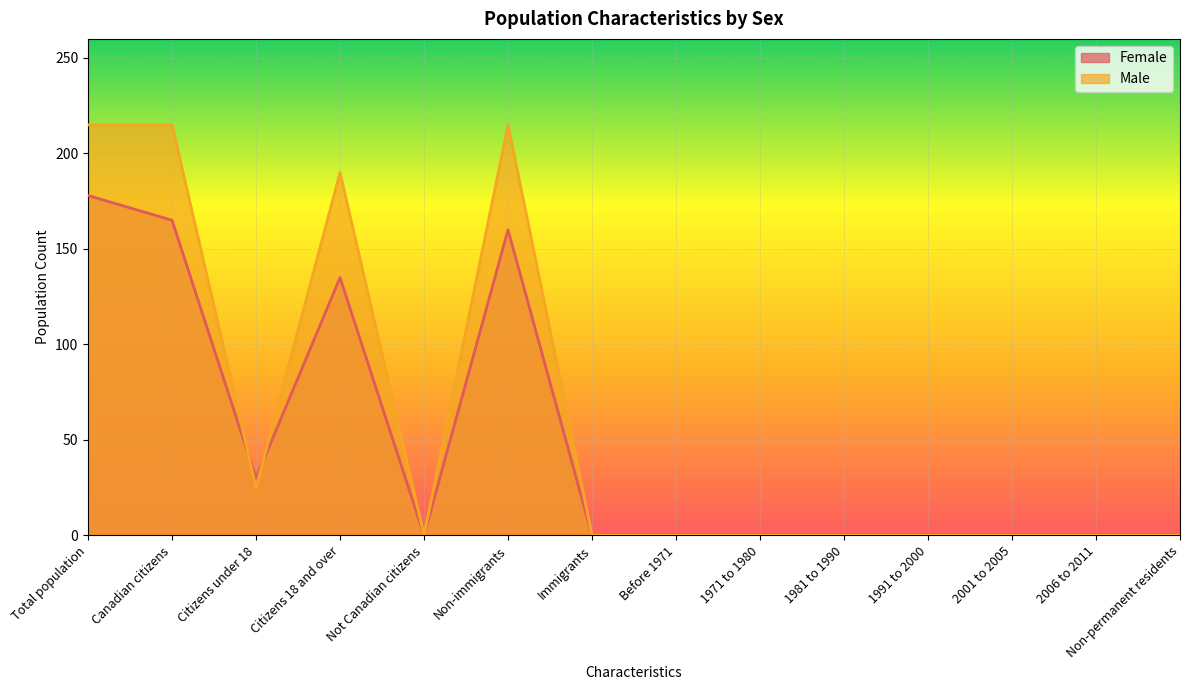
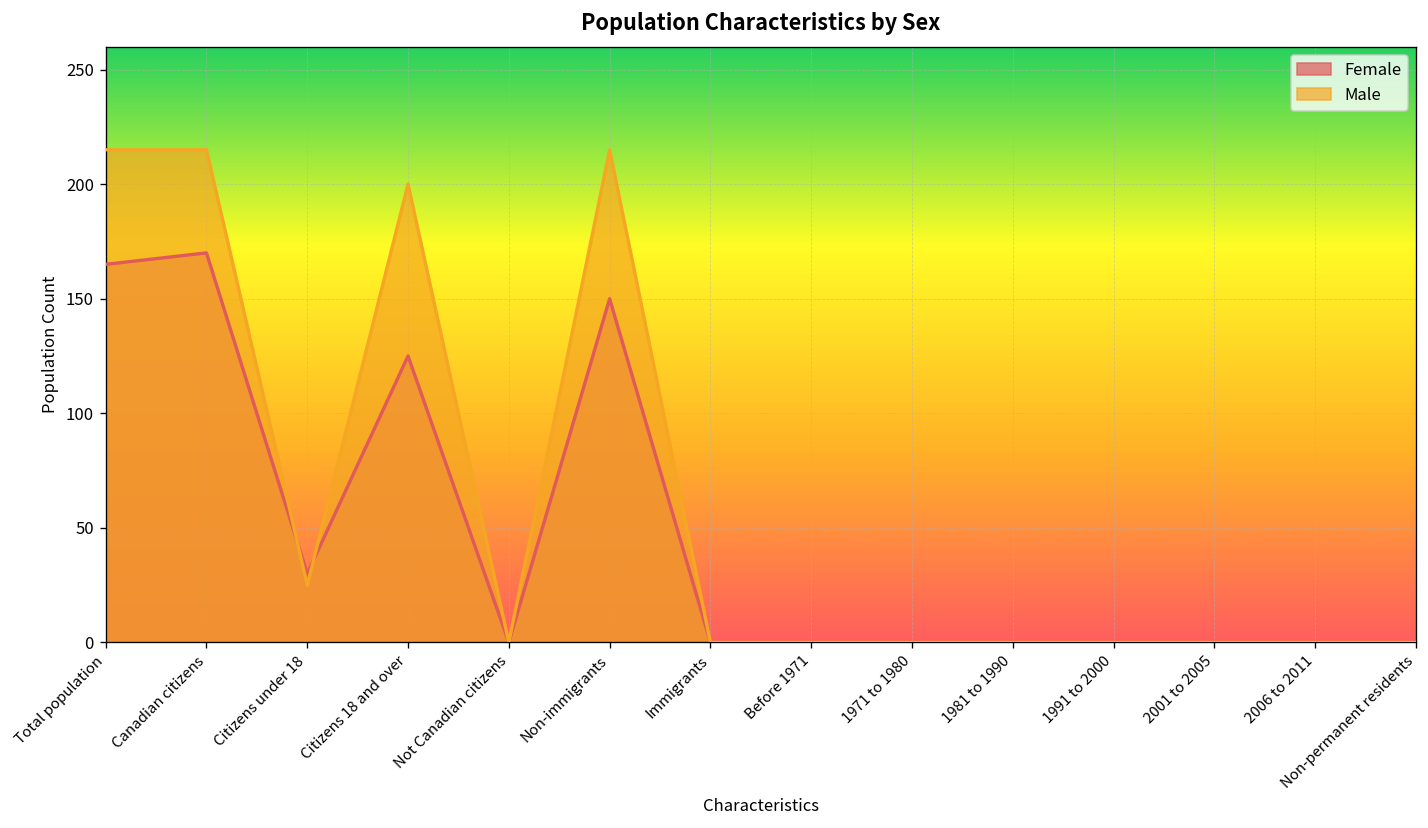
Female, Total population: 178 -> 165
Female, Canadian citizens: 165 -> 170
Female, Citizens 18 and over: 135 -> 125
Male, Citizens 18 and over: 190 -> 200
Female, Non-immigrants: 160 -> 150
